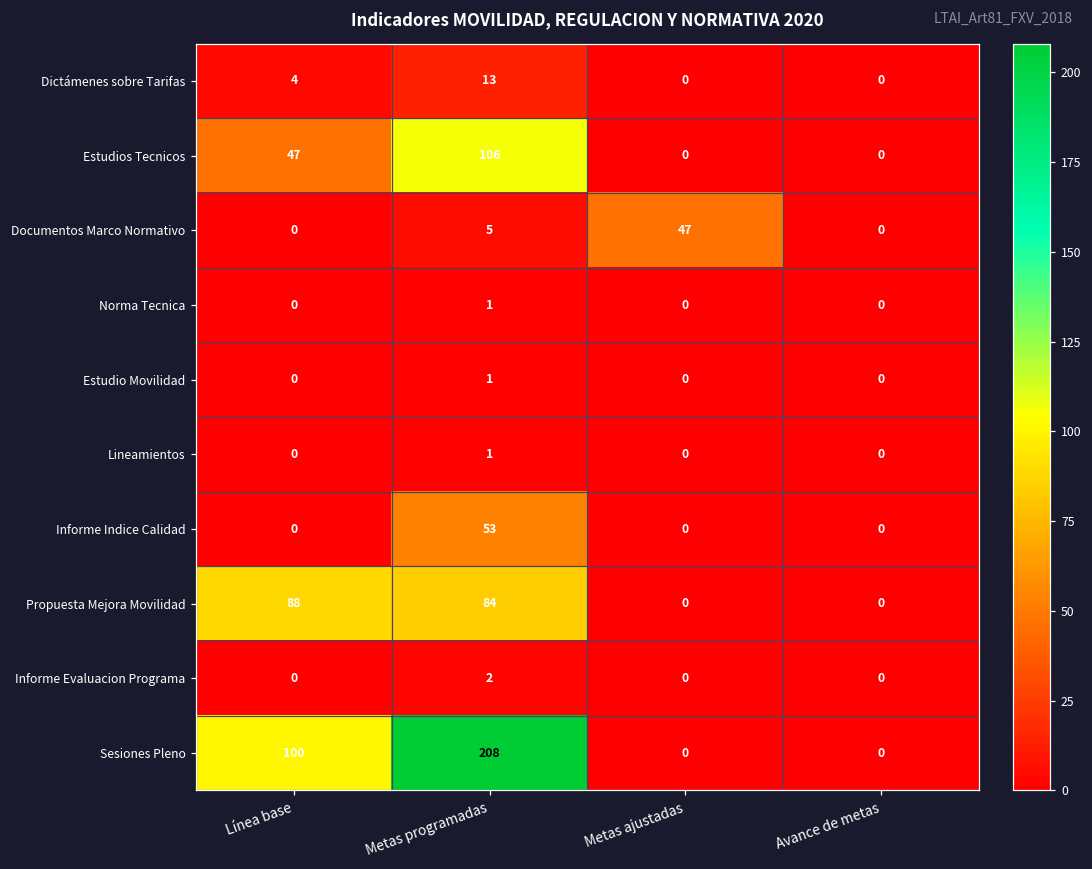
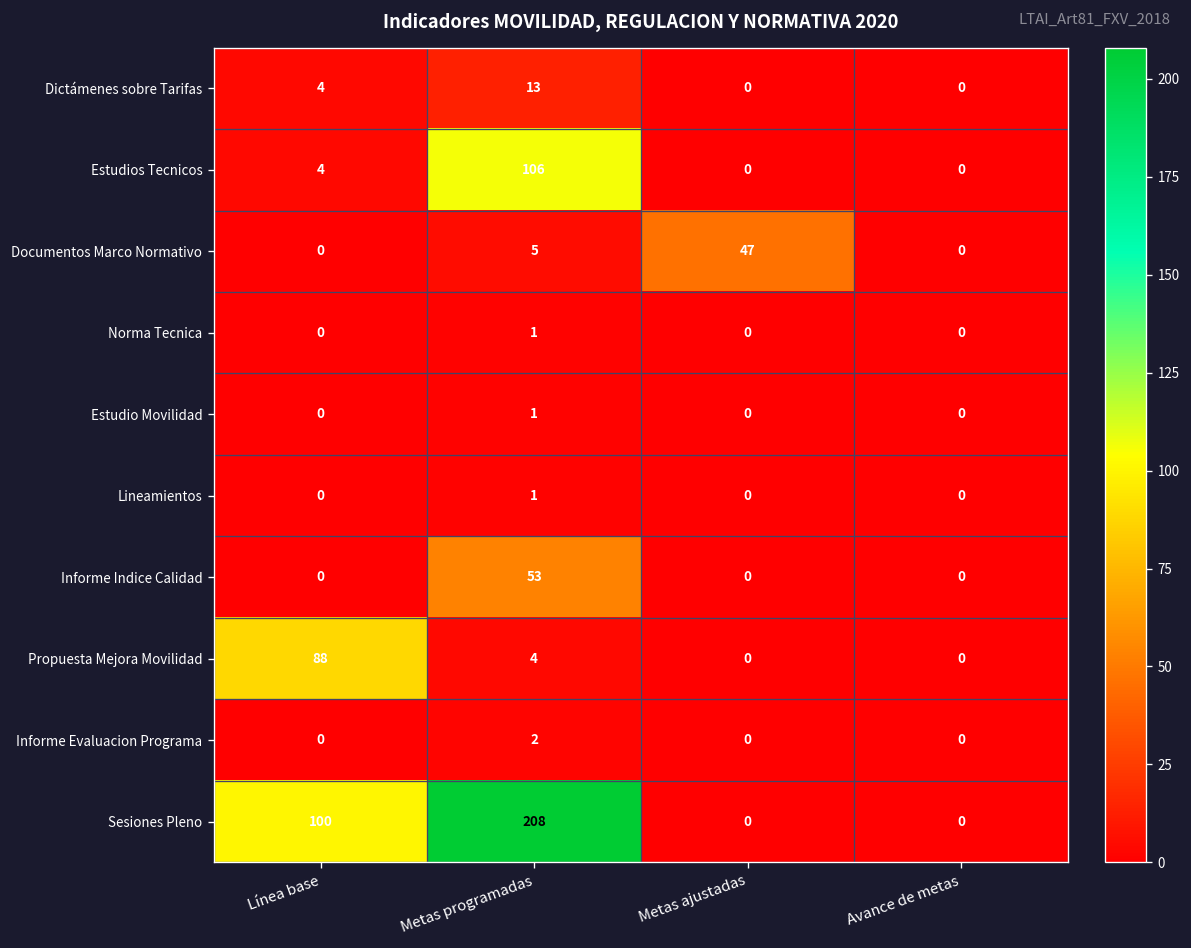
Estudios Tecnicos, Línea base: 47 -> 4
Propuesta Mejora Movilidad, Metas programadas: 84 -> 4
